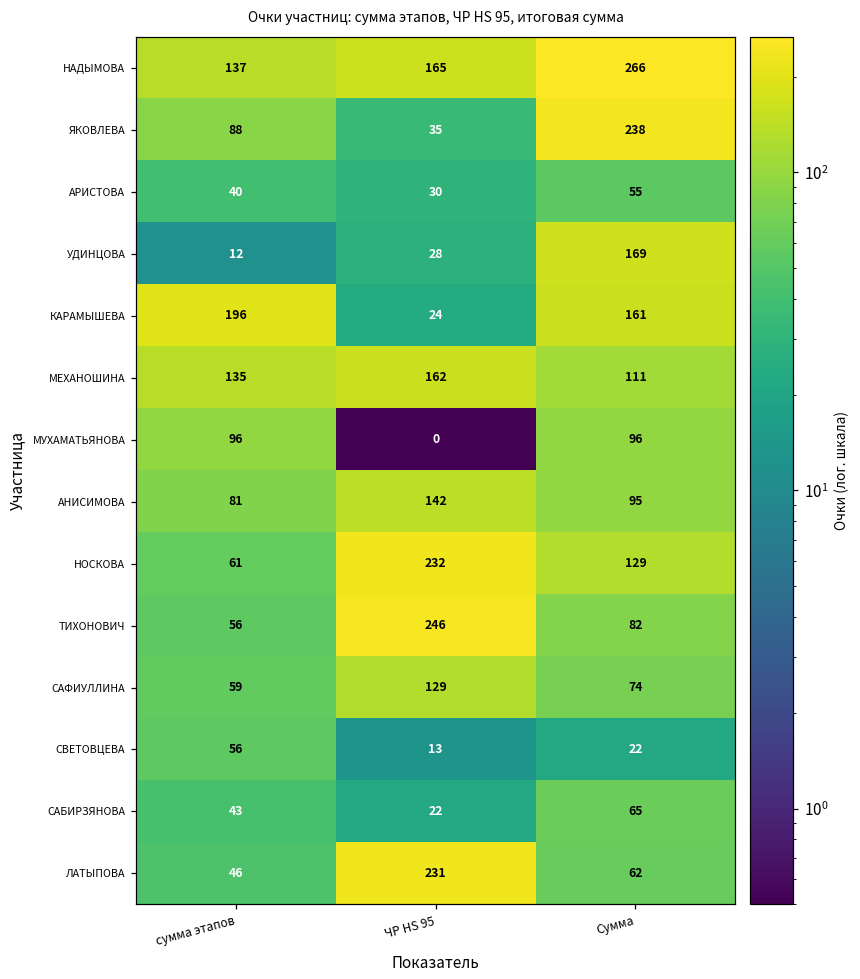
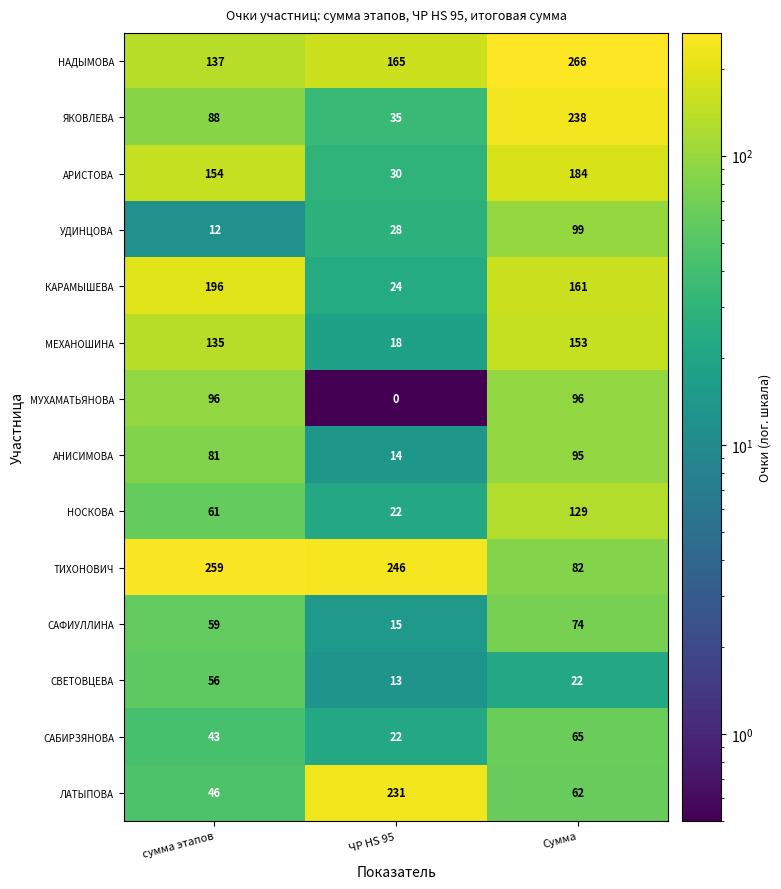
АРИСТОВА, сумма этапов: 40 -> 154
АРИСТОВА, Сумма: 55 -> 184
УДИНЦОВА, Сумма: 169 -> 99
МЕХАНОШИНА, ЧР HS 95: 162 -> 18
МЕХАНОШИНА, Сумма: 111 -> 153
АНИСИМОВА, ЧР HS 95: 142 -> 14
НОСКОВА, ЧР HS 95: 232 -> 22
ТИХОНОВИЧ, сумма этапов: 56 -> 259
САФИУЛЛИНА, ЧР HS 95: 129 -> 15
